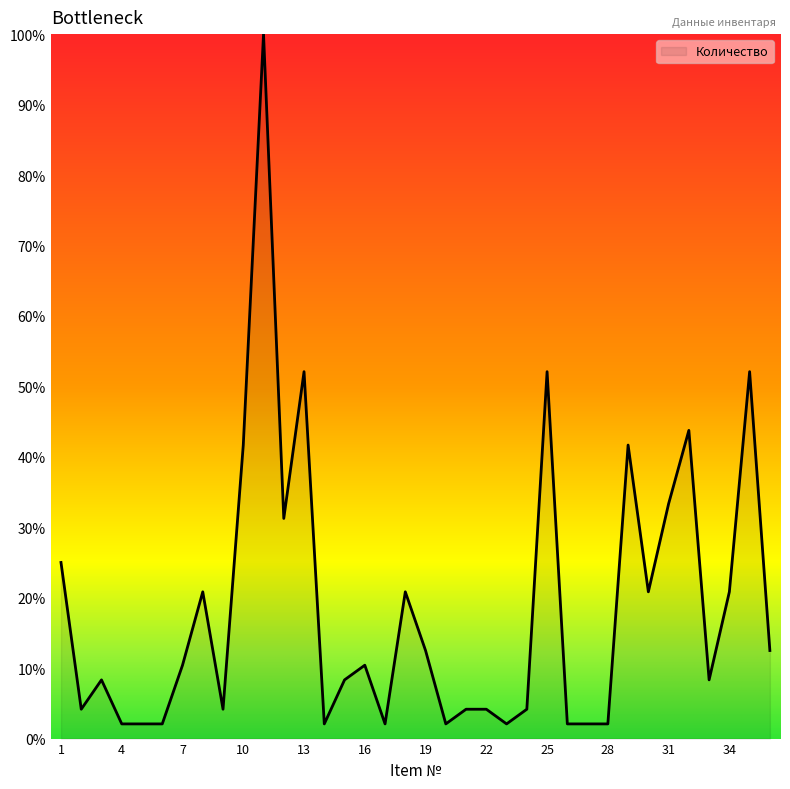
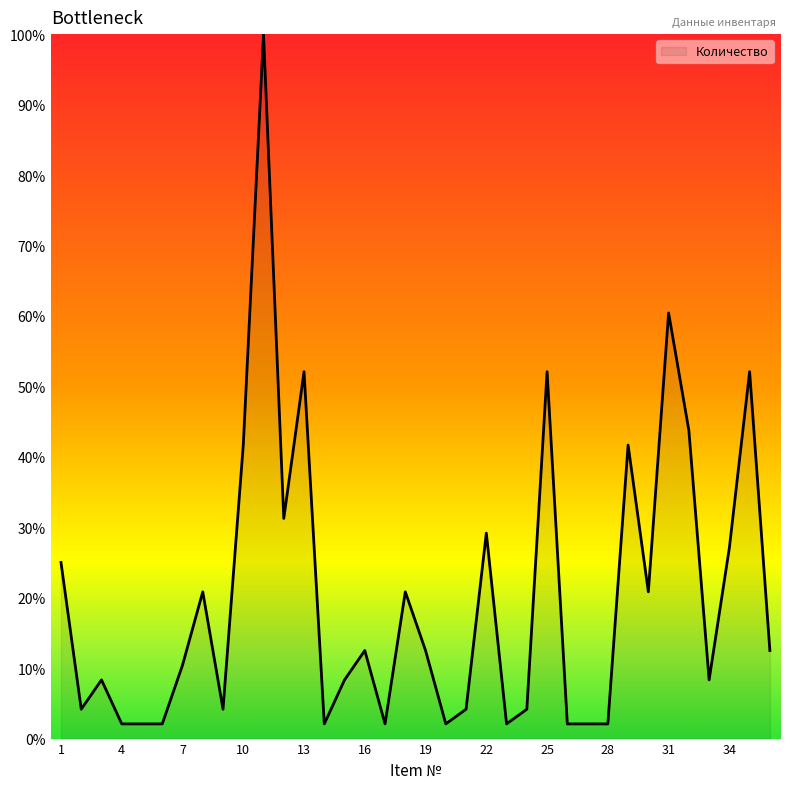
16: 10% -> 13%
22: 4% -> 29%
31: 33% -> 60%
34: 21% -> 27%
